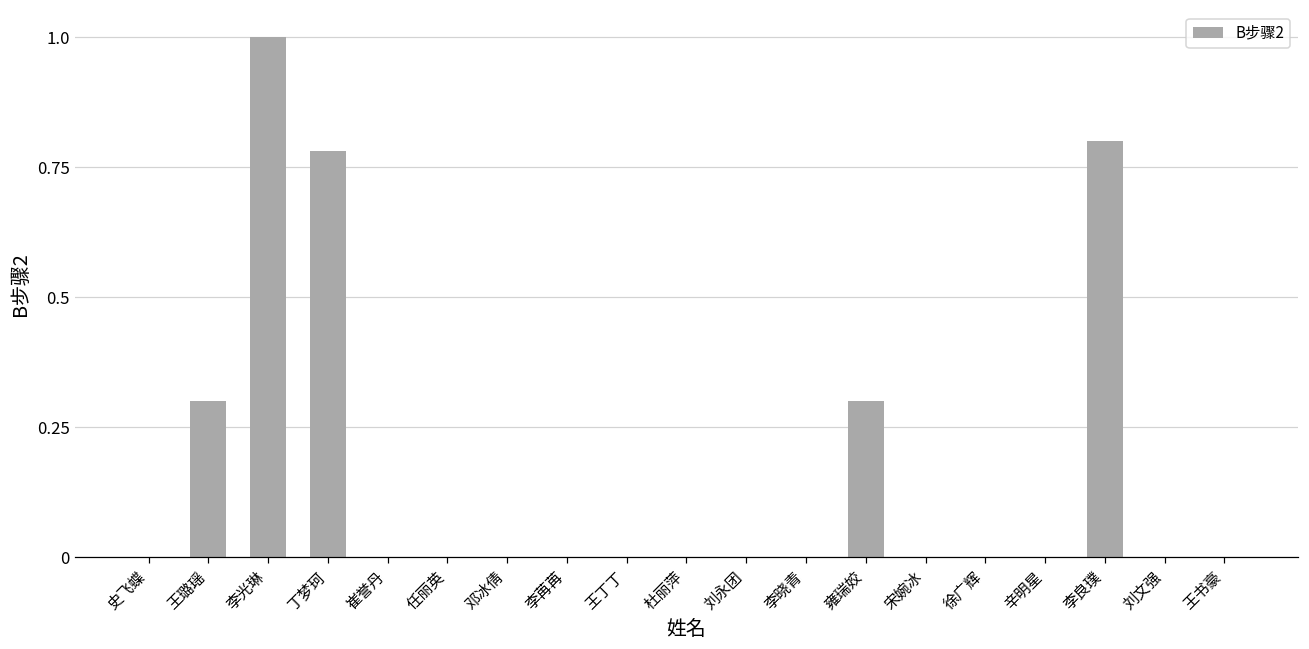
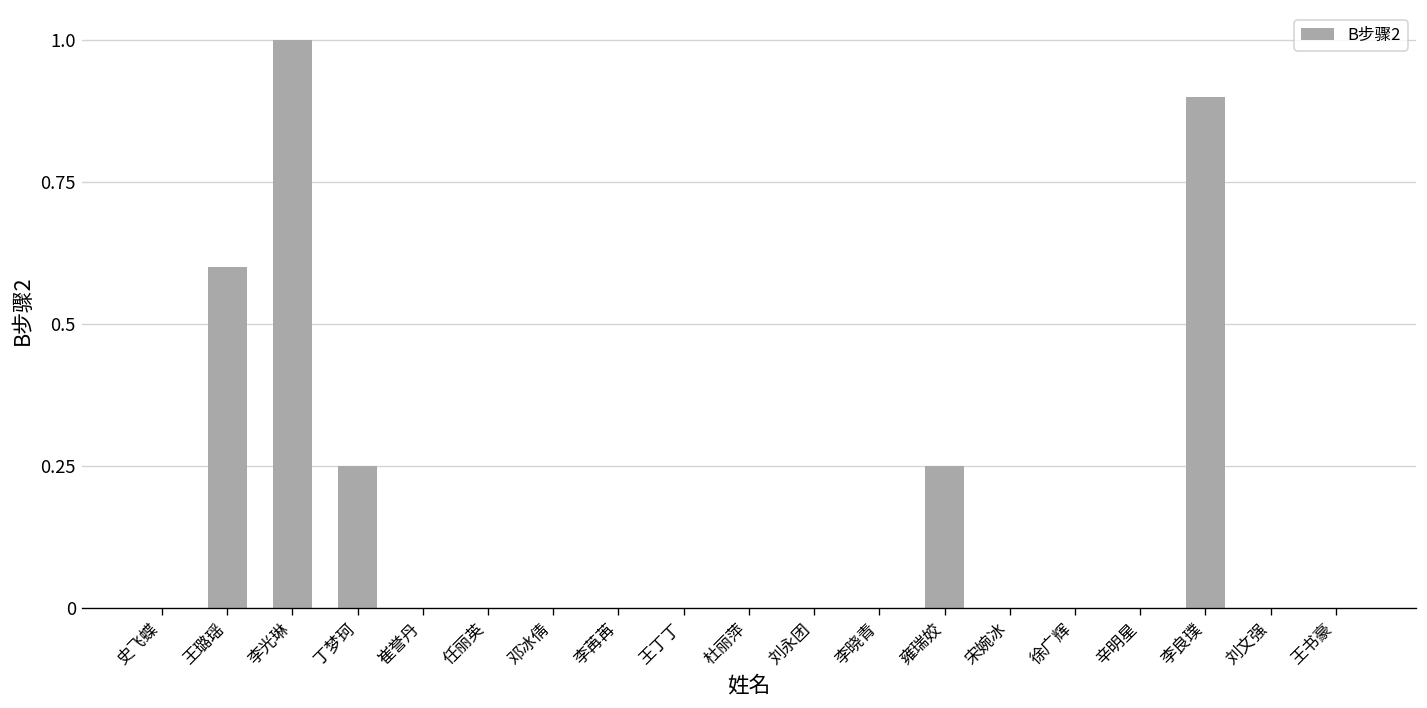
王璐瑶: 0.3 -> 0.6
丁梦珂: 0.78 -> 0.25
雍瑞姣: 0.30 -> 0.25
李良璞: 0.8 -> 0.9
